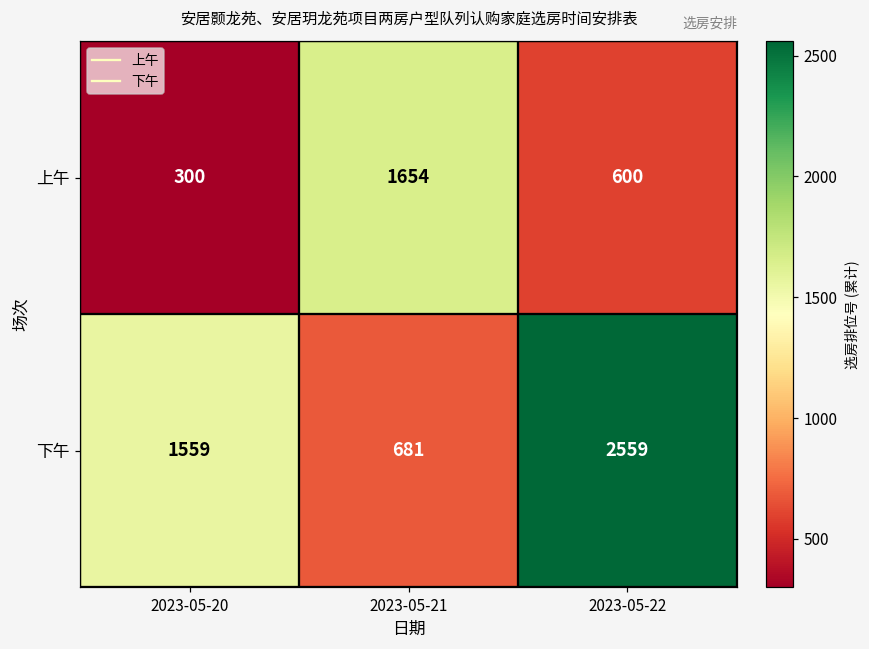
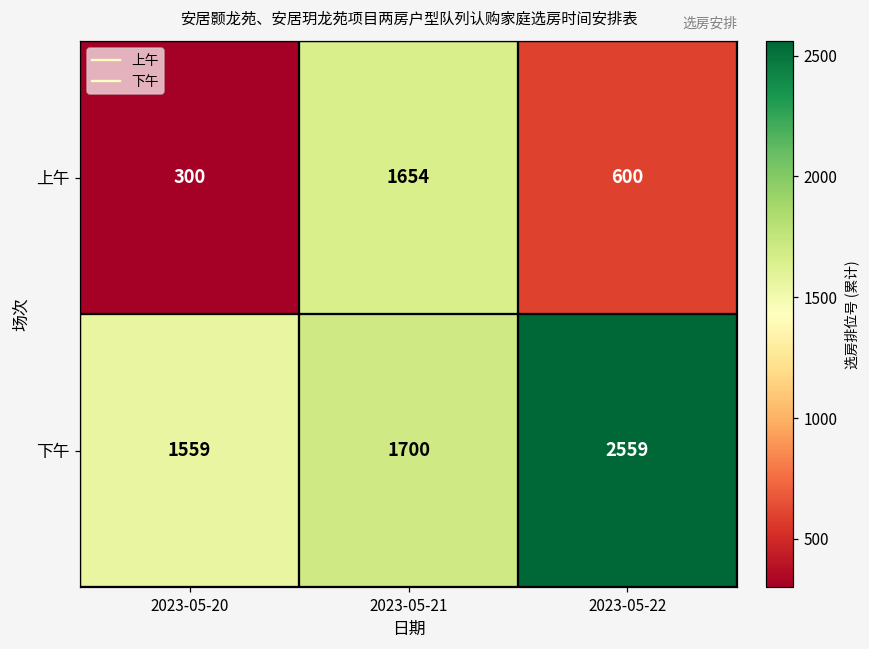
下午, 2023-05-21: 681 -> 1700
